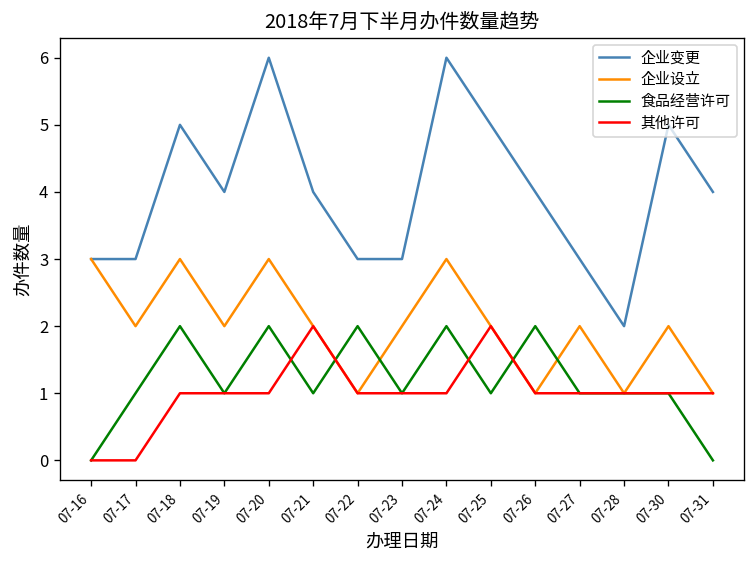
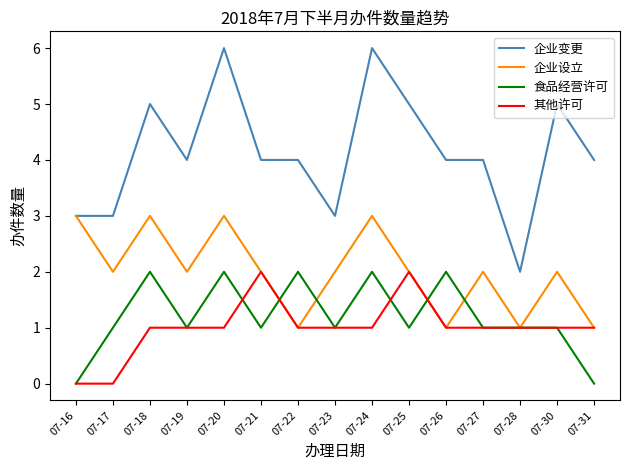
企业变更, 07-22: 3 -> 4
企业变更, 07-27: 3 -> 4
